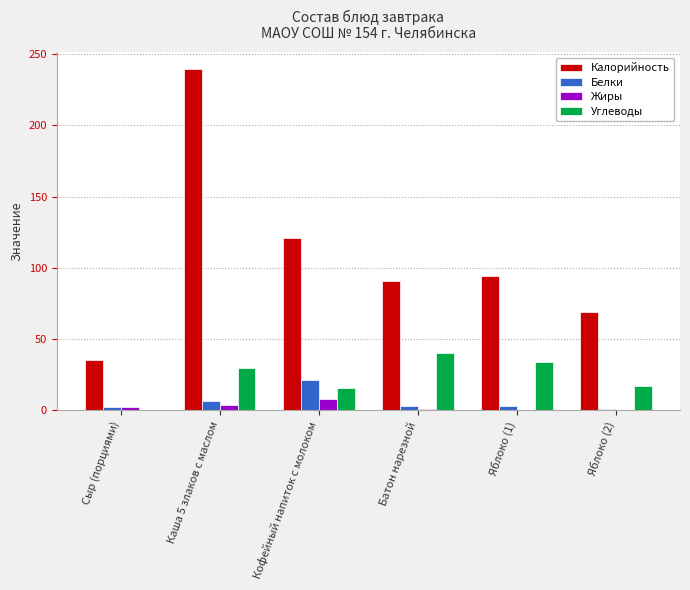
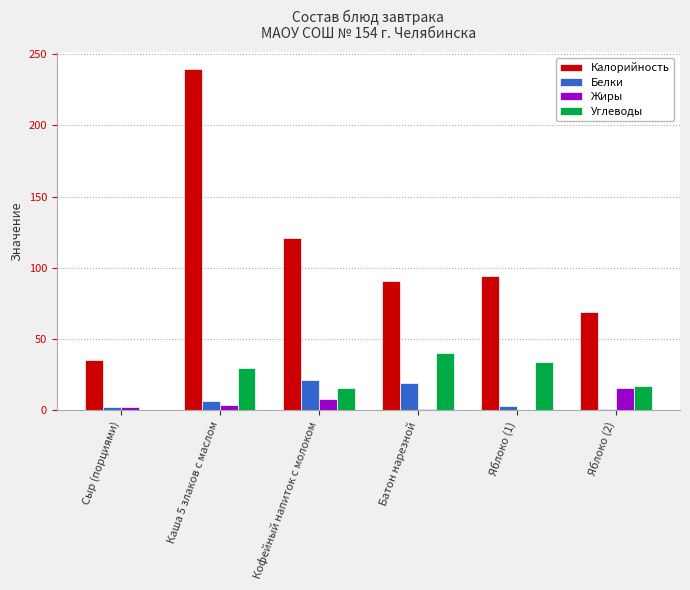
Белки, Батон нарезной: 3 -> 19
Жиры, Яблоко (2): 0 -> 16
